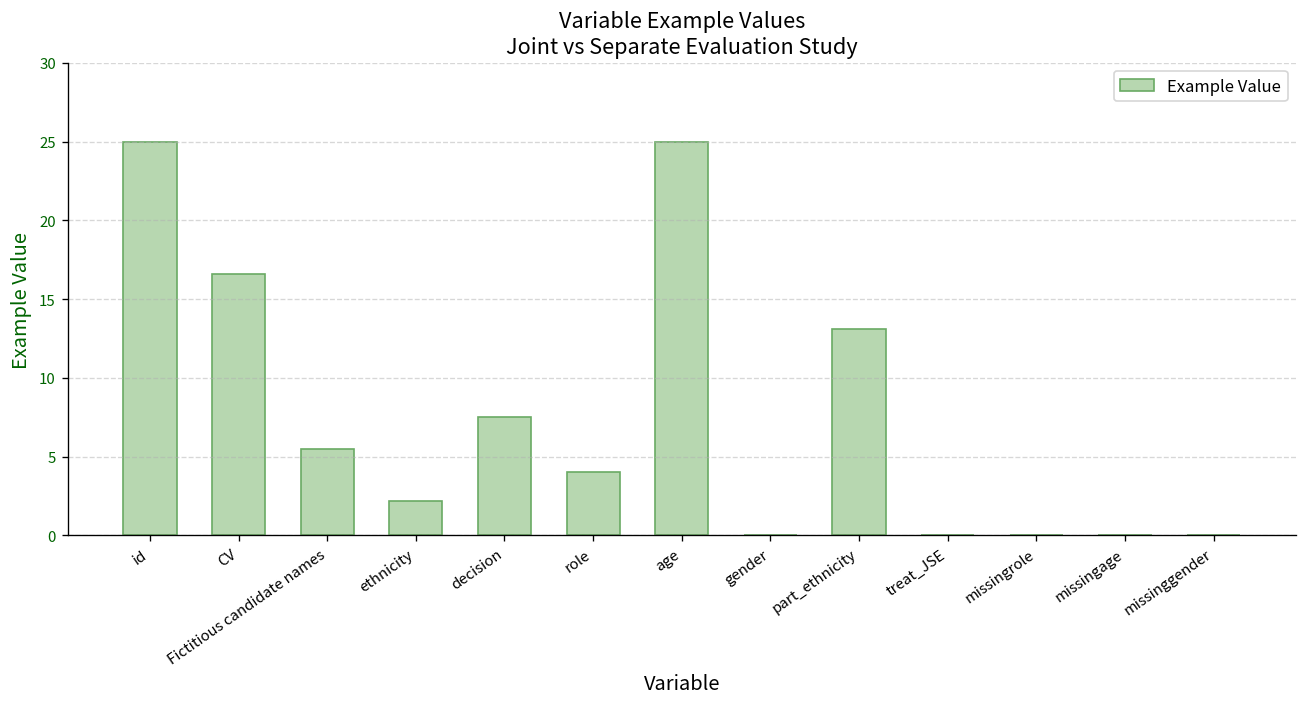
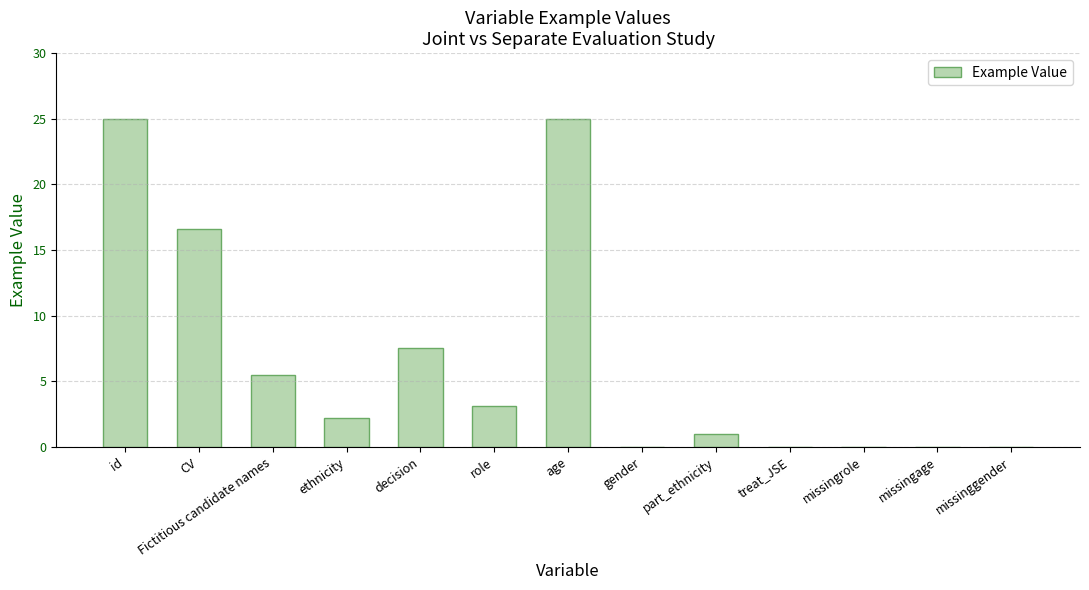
role: 4.0 -> 3.1
part_ethnicity: 13.1 -> 1.0
